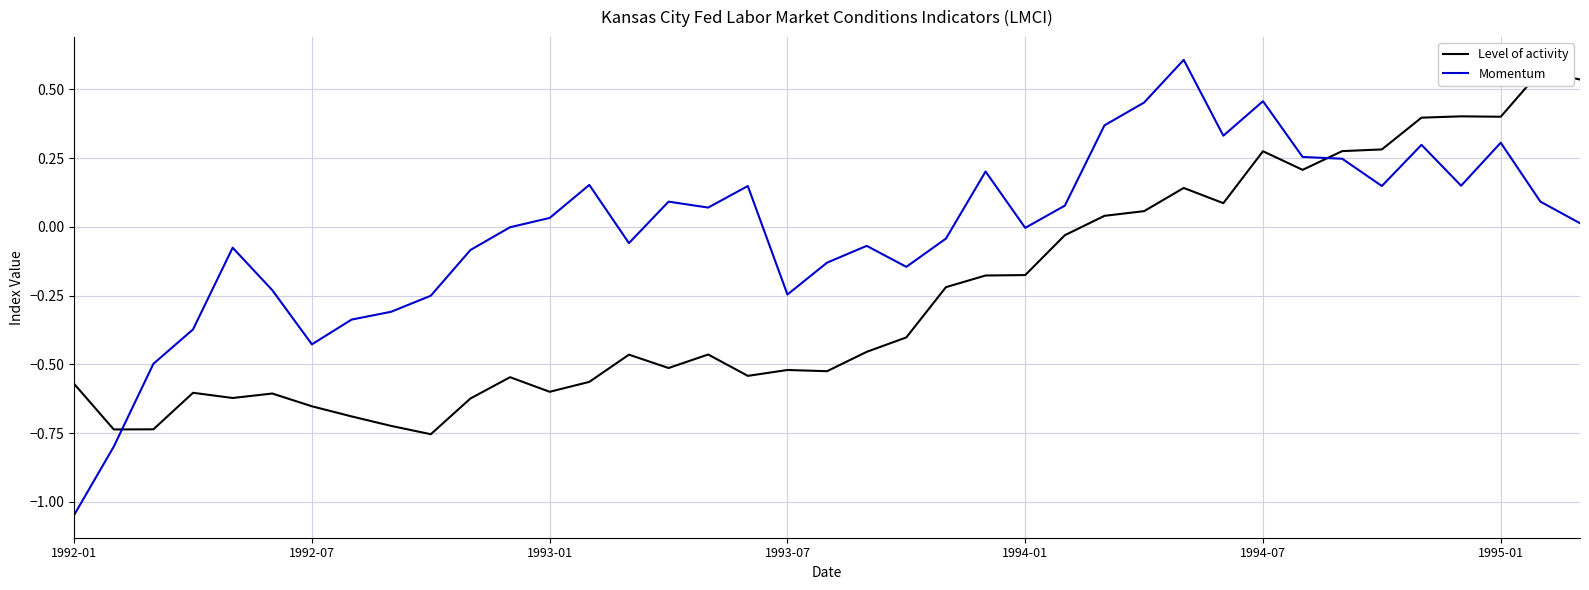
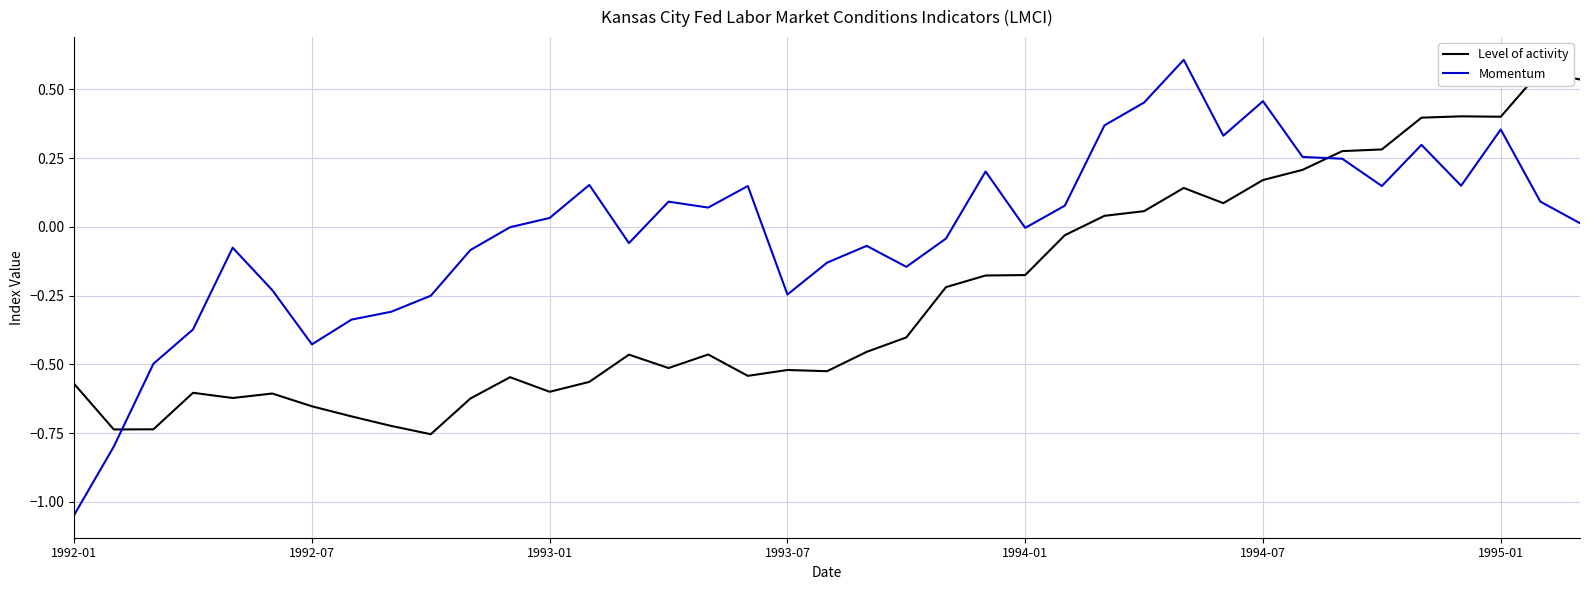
Level of activity, 1994-07: 0.28 -> 0.17
Momentum, 1995-01: 0.31 -> 0.35
